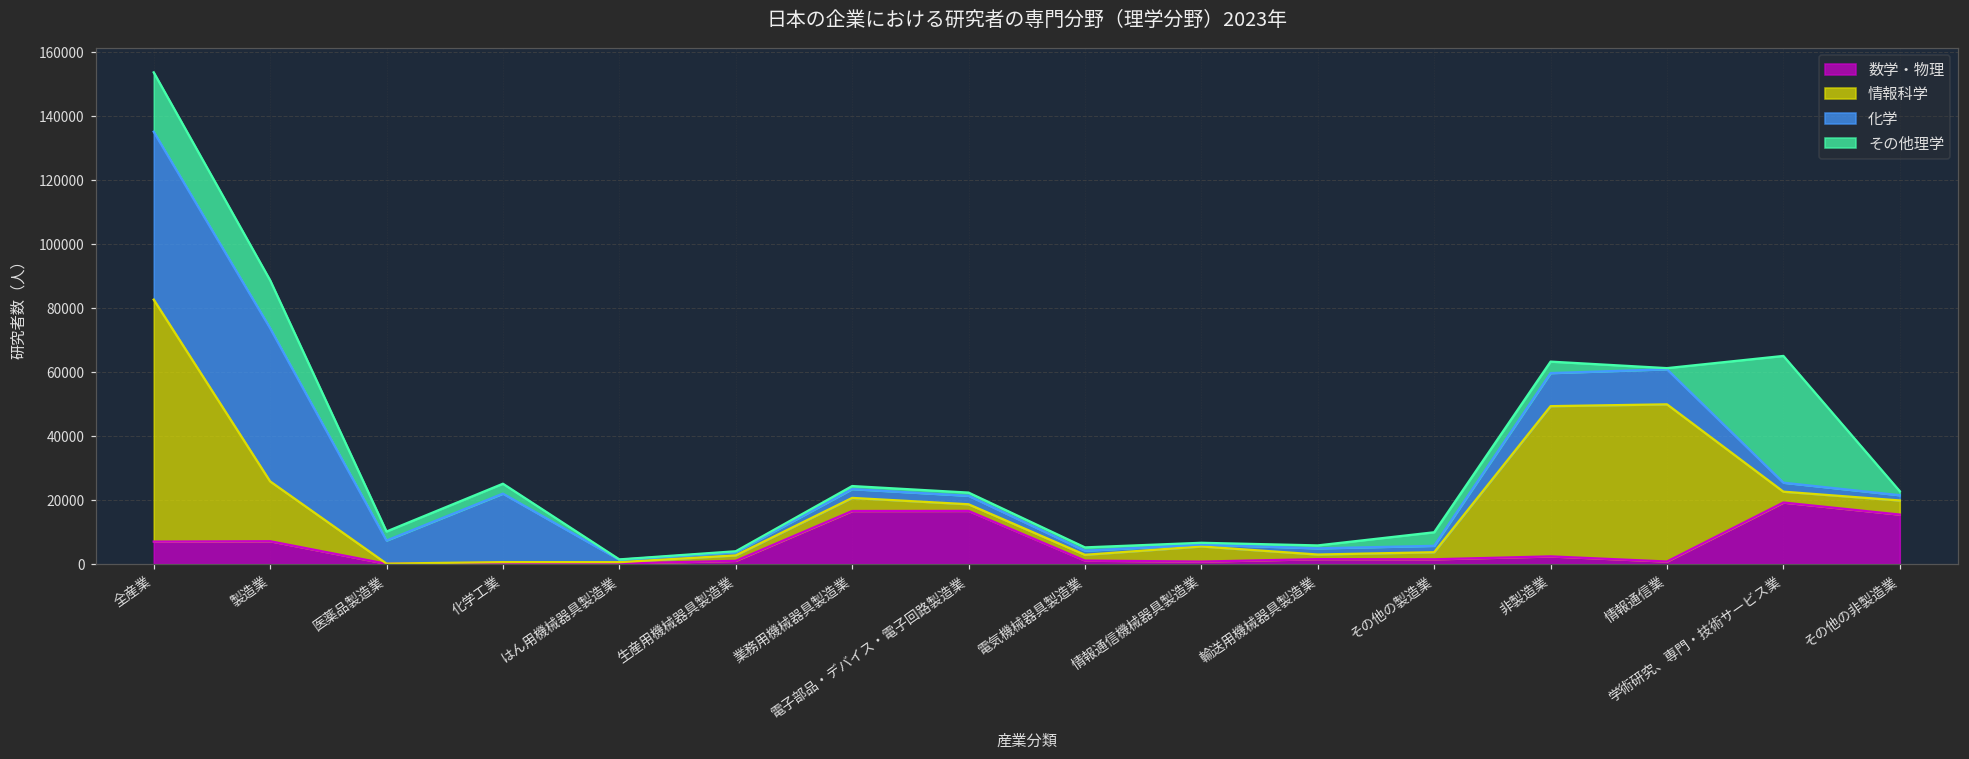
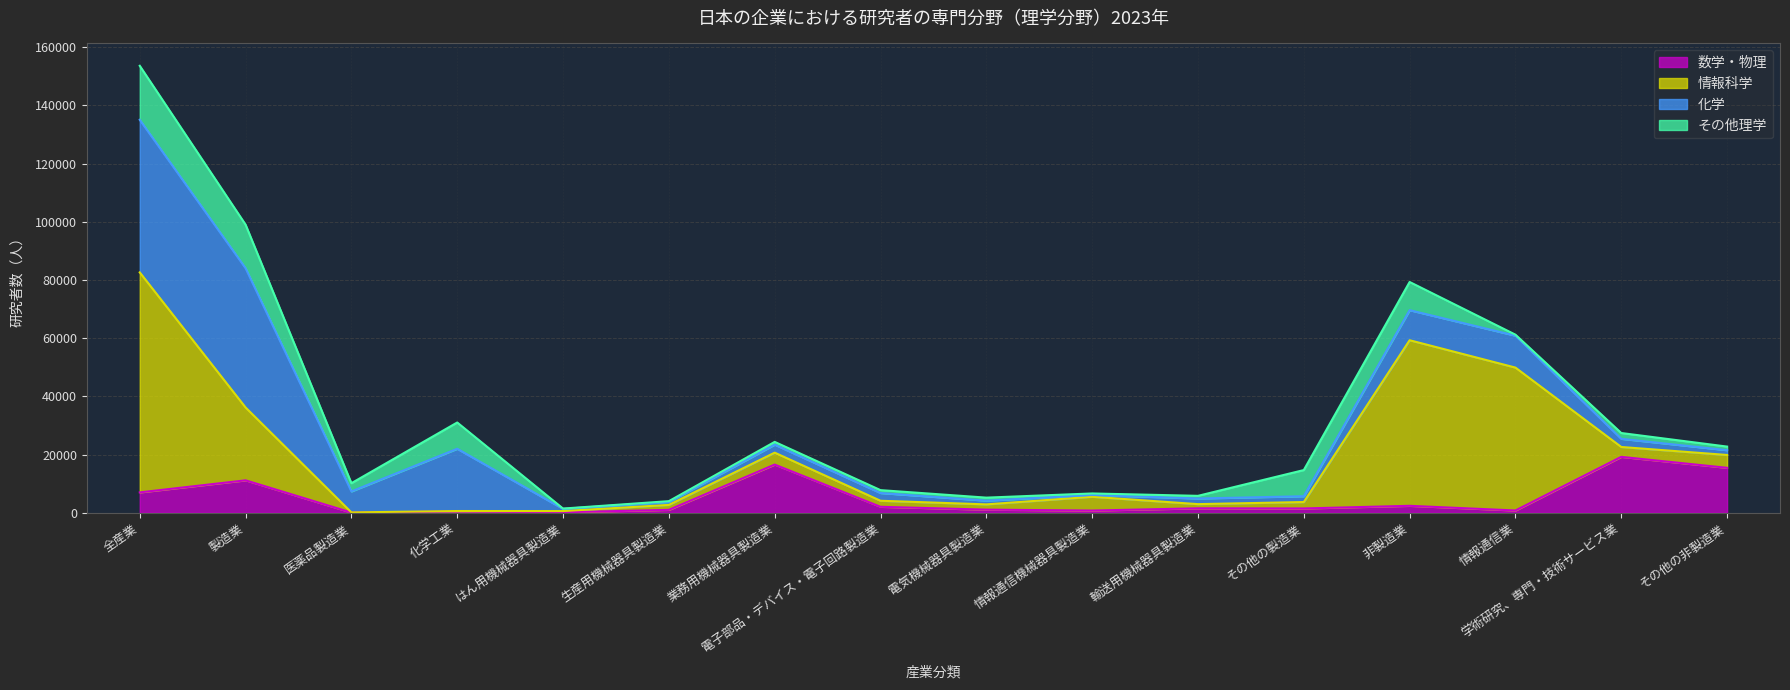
数学・物理, 製造業: 7000 -> 11000
情報科学, 製造業: 19000 -> 25000
その他理学, 化学工業: 3000 -> 9000
数学・物理, 電子部品・デバイス・電子回路製造業: 17000 -> 2000
その他理学, その他の製造業: 4000 -> 9000
情報科学, 非製造業: 47000 -> 57000
その他理学, 非製造業: 4000 -> 10000
その他理学, 学術研究、専門・技術サービス業: 40000 -> 2000
